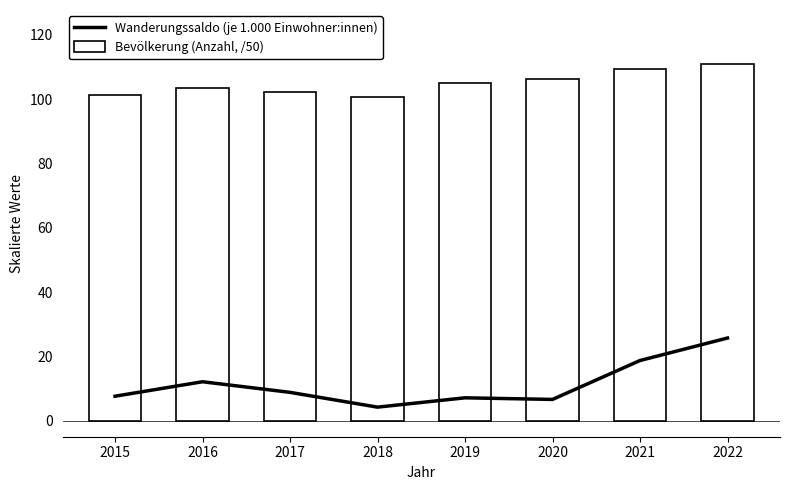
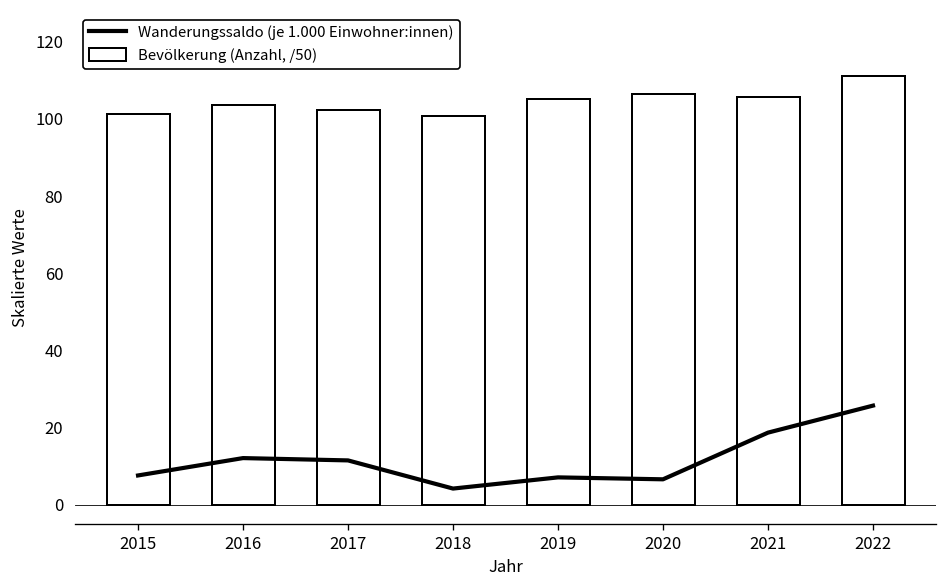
Wanderungssaldo (je 1.000 Einwohner:innen), 2017: 9 -> 12
Bevölkerung (Anzahl, /50), 2021: 109 -> 106
